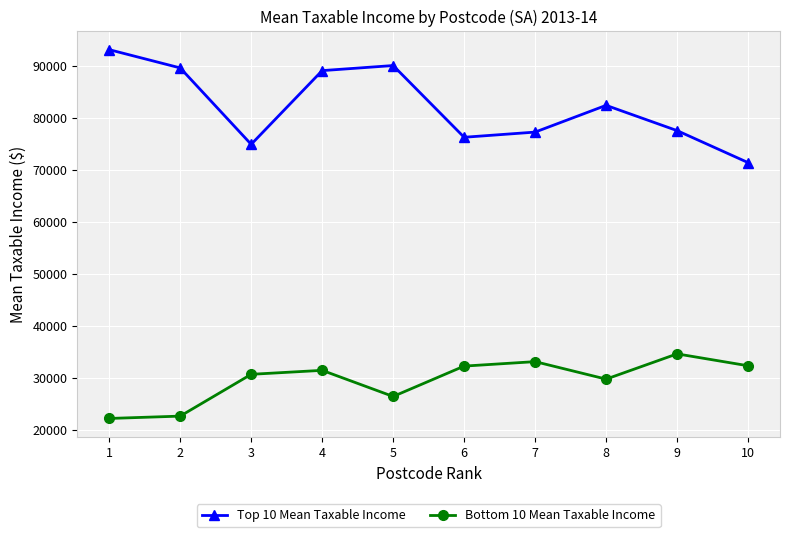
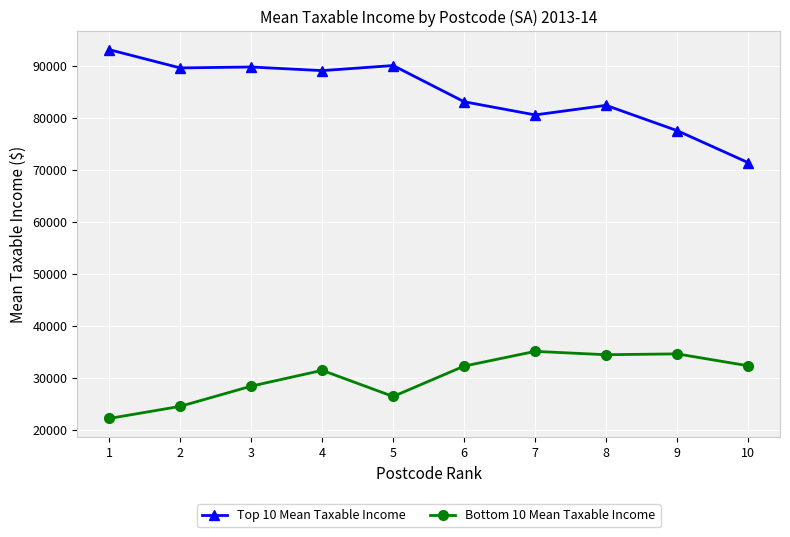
Bottom 10 Mean Taxable Income, 2: 23000 -> 24000
Top 10 Mean Taxable Income, 3: 75000 -> 90000
Bottom 10 Mean Taxable Income, 3: 31000 -> 28000
Top 10 Mean Taxable Income, 6: 76000 -> 83000
Top 10 Mean Taxable Income, 7: 77000 -> 81000
Bottom 10 Mean Taxable Income, 7: 33000 -> 35000
Bottom 10 Mean Taxable Income, 8: 30000 -> 34000
